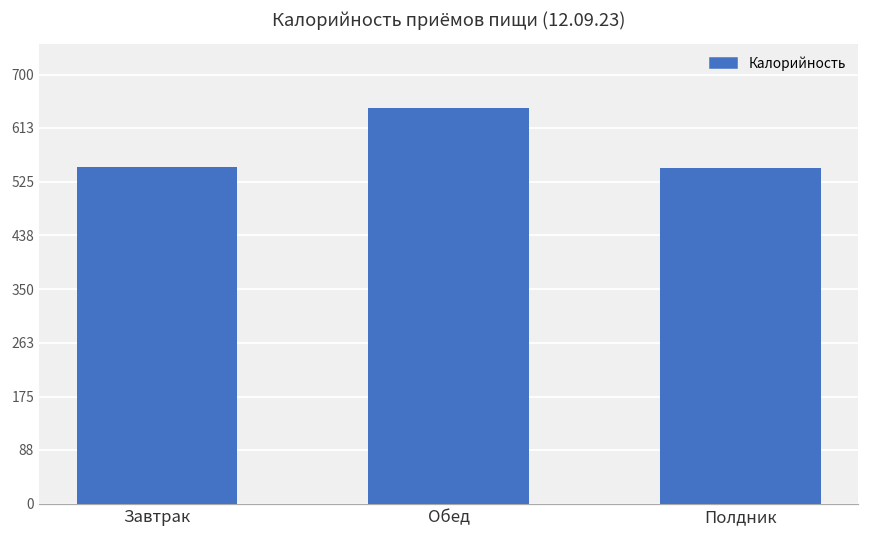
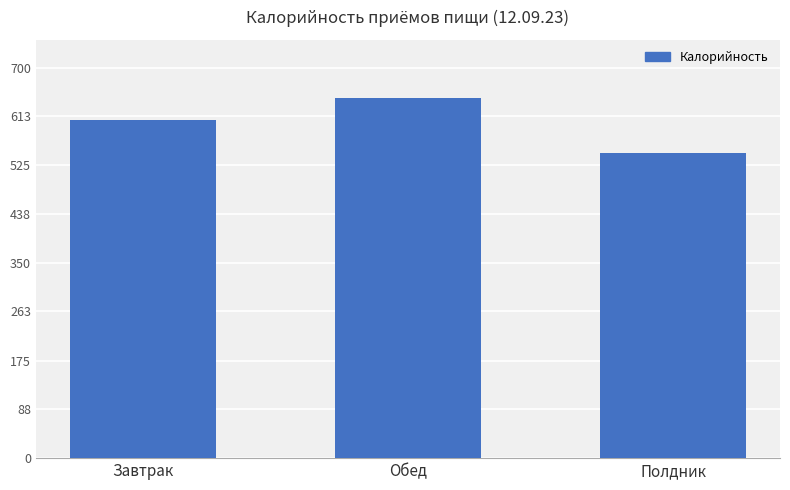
Завтрак: 550 -> 610
